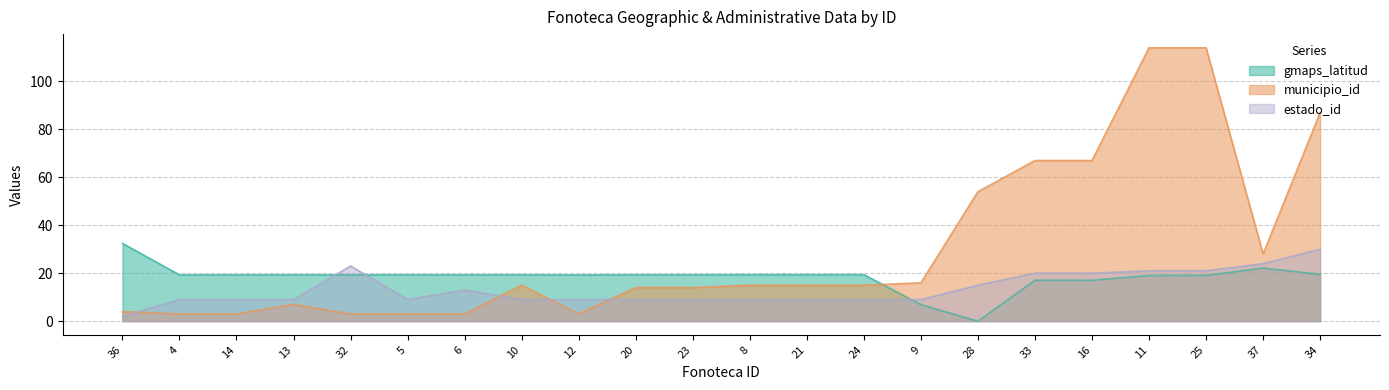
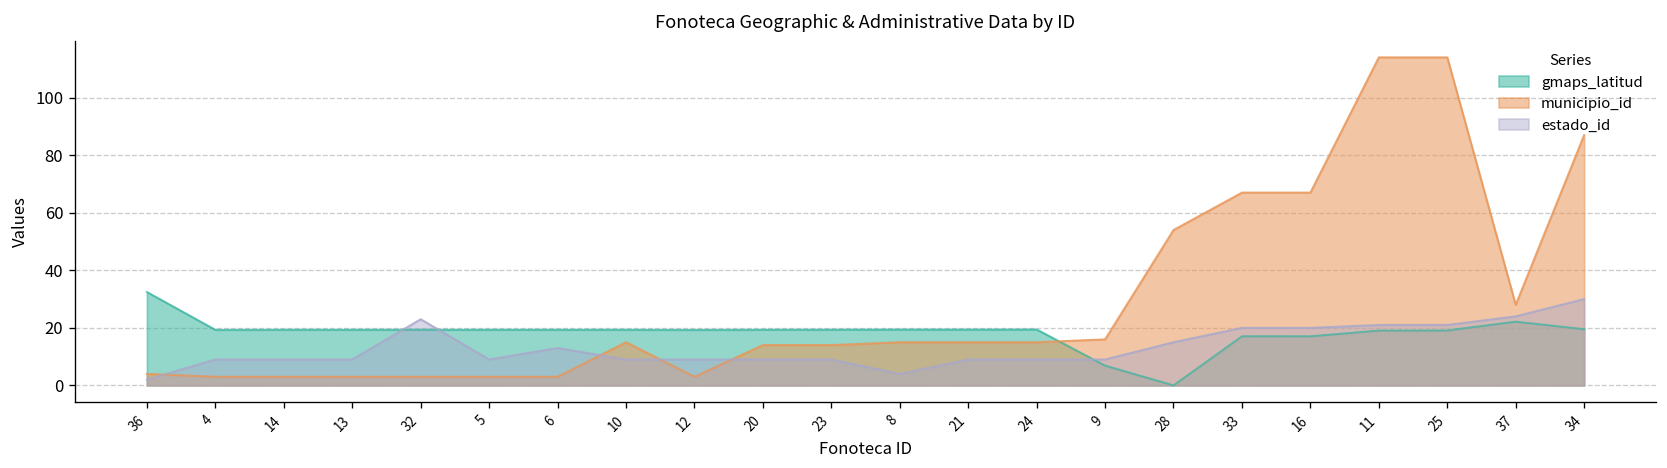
municipio_id, 13: 7 -> 3
estado_id, 8: 9 -> 4
